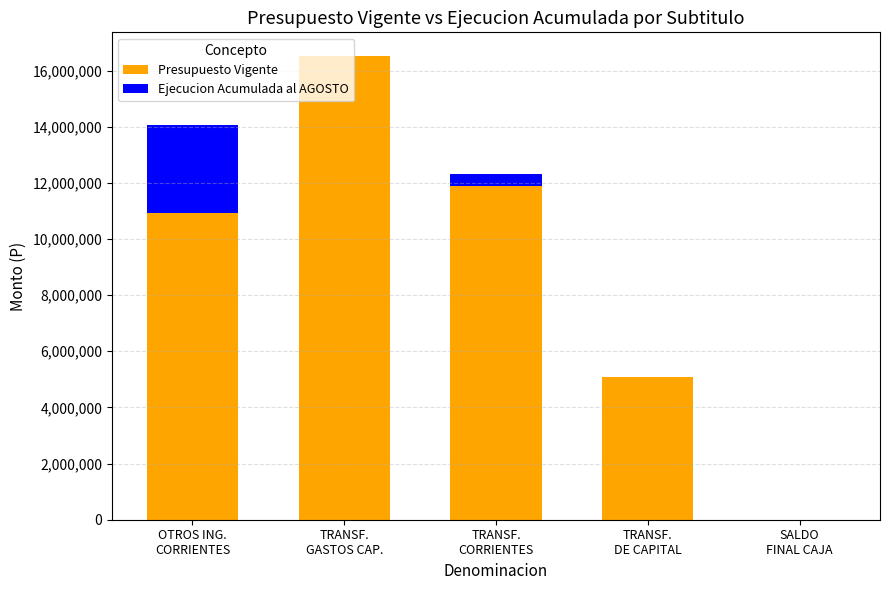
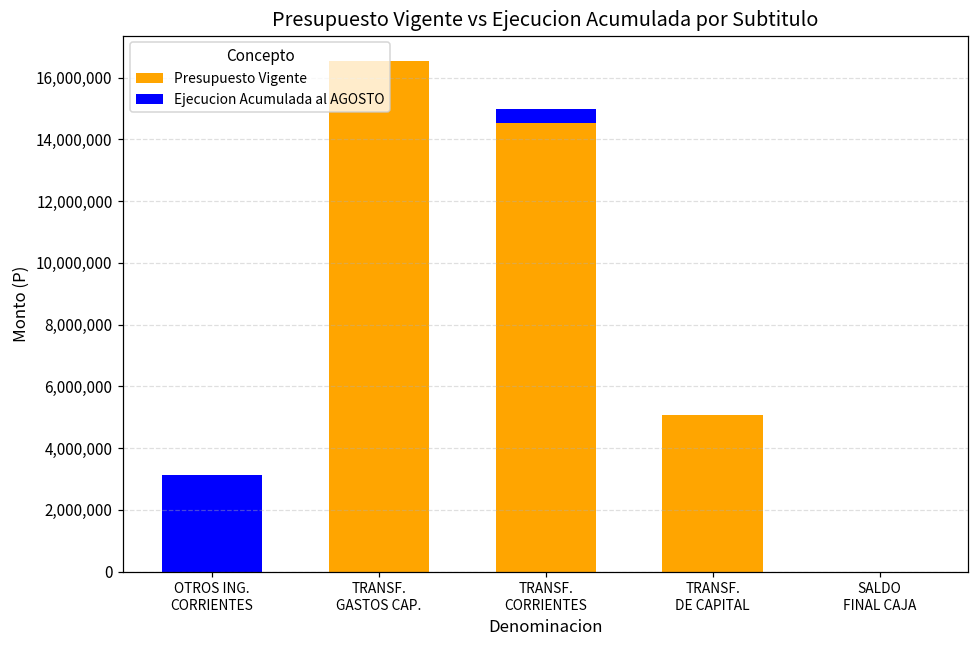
Presupuesto Vigente, OTROS ING. CORRIENTES: 10,900,000 -> 0
Presupuesto Vigente, TRANSF. CORRIENTES: 11,900,000 -> 14,500,000
